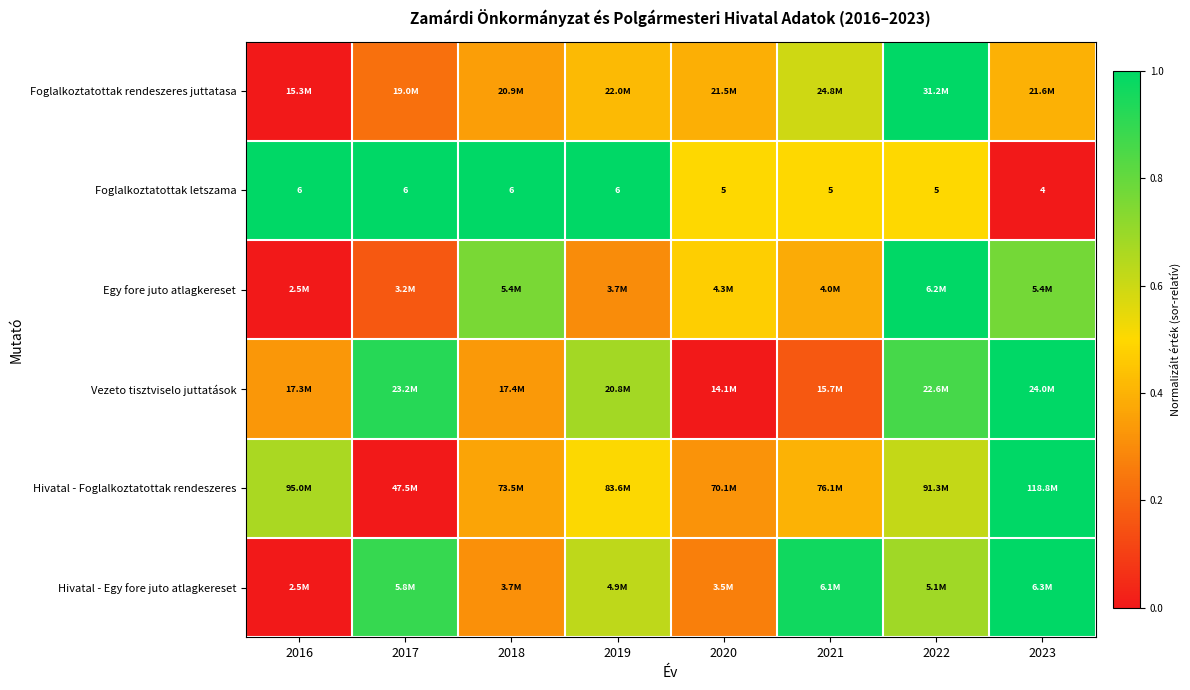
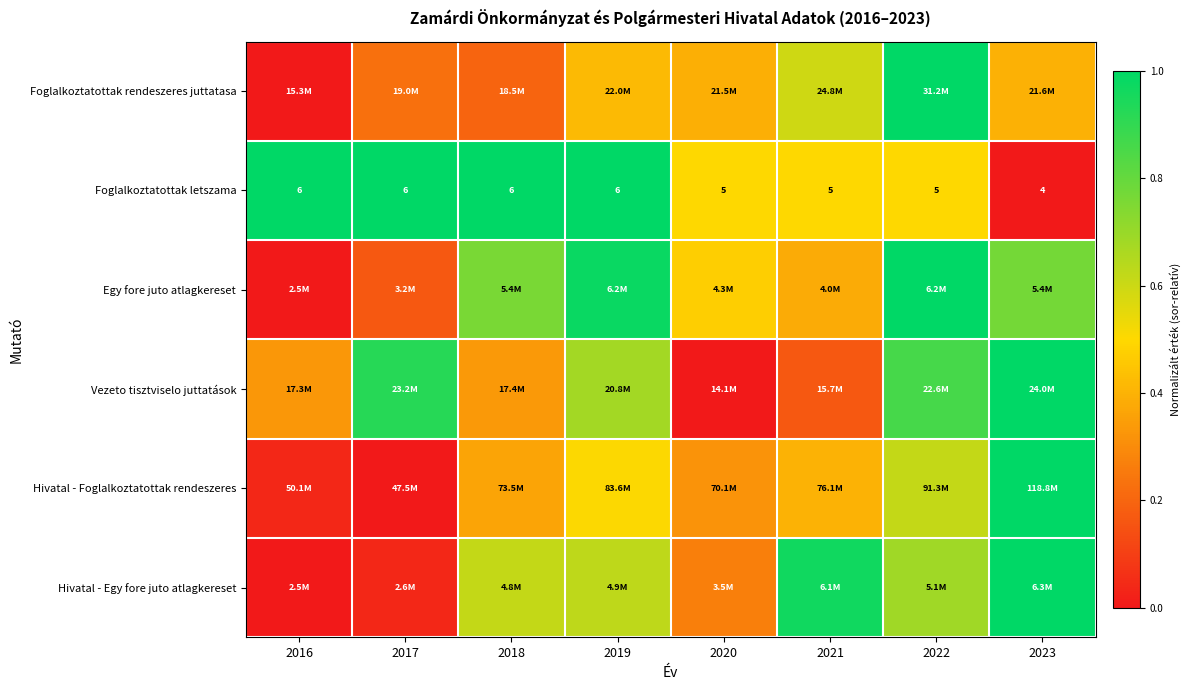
Foglalkoztatottak rendeszeres juttatasa, 2018: 20.9M -> 18.5M
Egy fore juto atlagkereset, 2019: 3.7M -> 6.2M
Hivatal - Foglalkoztatottak rendeszeres, 2016: 95.0M -> 50.1M
Hivatal - Egy fore juto atlagkereset, 2017: 5.8M -> 2.6M
Hivatal - Egy fore juto atlagkereset, 2018: 3.7M -> 4.8M
